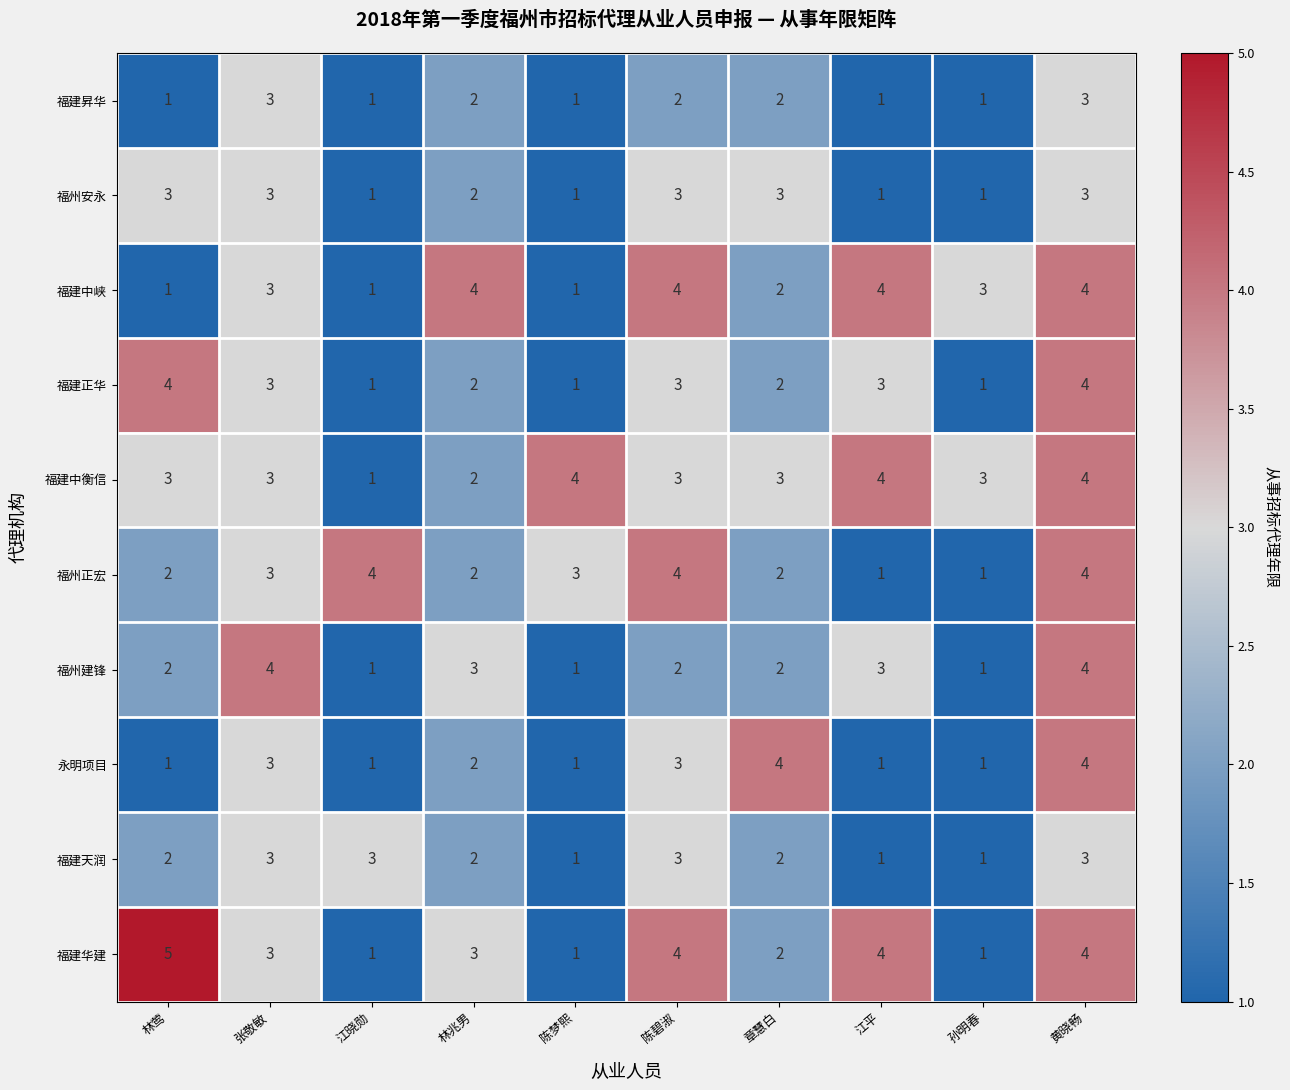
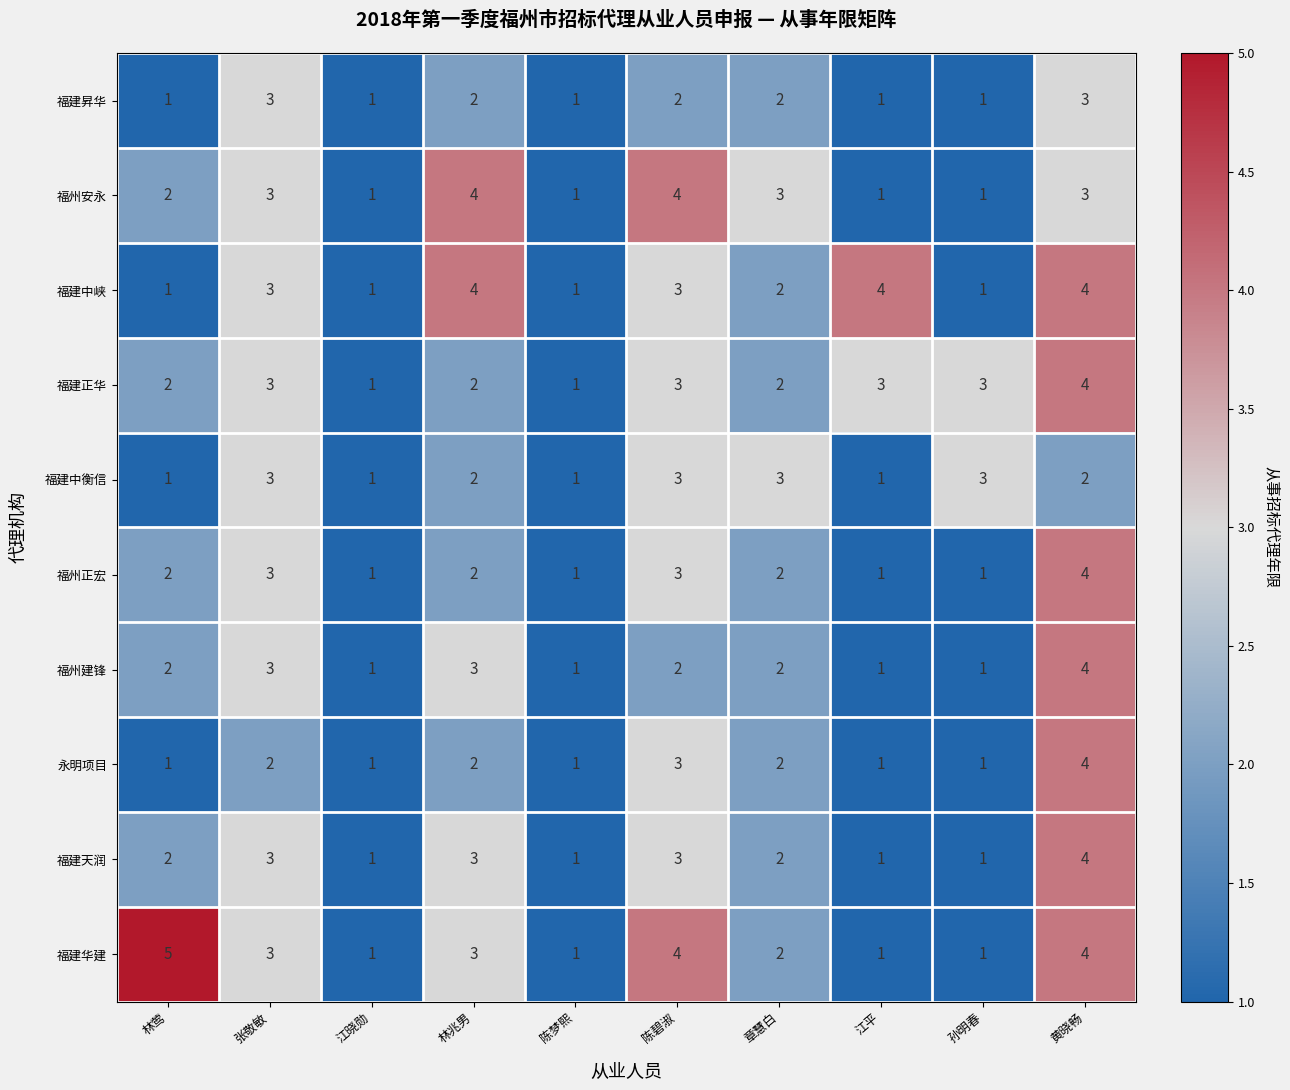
福州安永, 林莺: 3 -> 2
福州安永, 林兆男: 2 -> 4
福州安永, 陈碧淑: 3 -> 4
福建中峡, 陈碧淑: 4 -> 3
福建中峡, 孙明春: 3 -> 1
福建正华, 林莺: 4 -> 2
福建正华, 孙明春: 1 -> 3
福建中衡信, 林莺: 3 -> 1
福建中衡信, 陈梦熙: 4 -> 1
福建中衡信, 江平: 4 -> 1
福建中衡信, 黄晓畅: 4 -> 2
福州正宏, 江晓勋: 4 -> 1
福州正宏, 陈梦熙: 3 -> 1
福州正宏, 陈碧淑: 4 -> 3
福州建锋, 张敬敏: 4 -> 3
福州建锋, 江平: 3 -> 1
永明项目, 张敬敏: 3 -> 2
永明项目, 章慧白: 4 -> 2
福建天润, 江晓勋: 3 -> 1
福建天润, 林兆男: 2 -> 3
福建天润, 黄晓畅: 3 -> 4
福建华建, 江平: 4 -> 1
